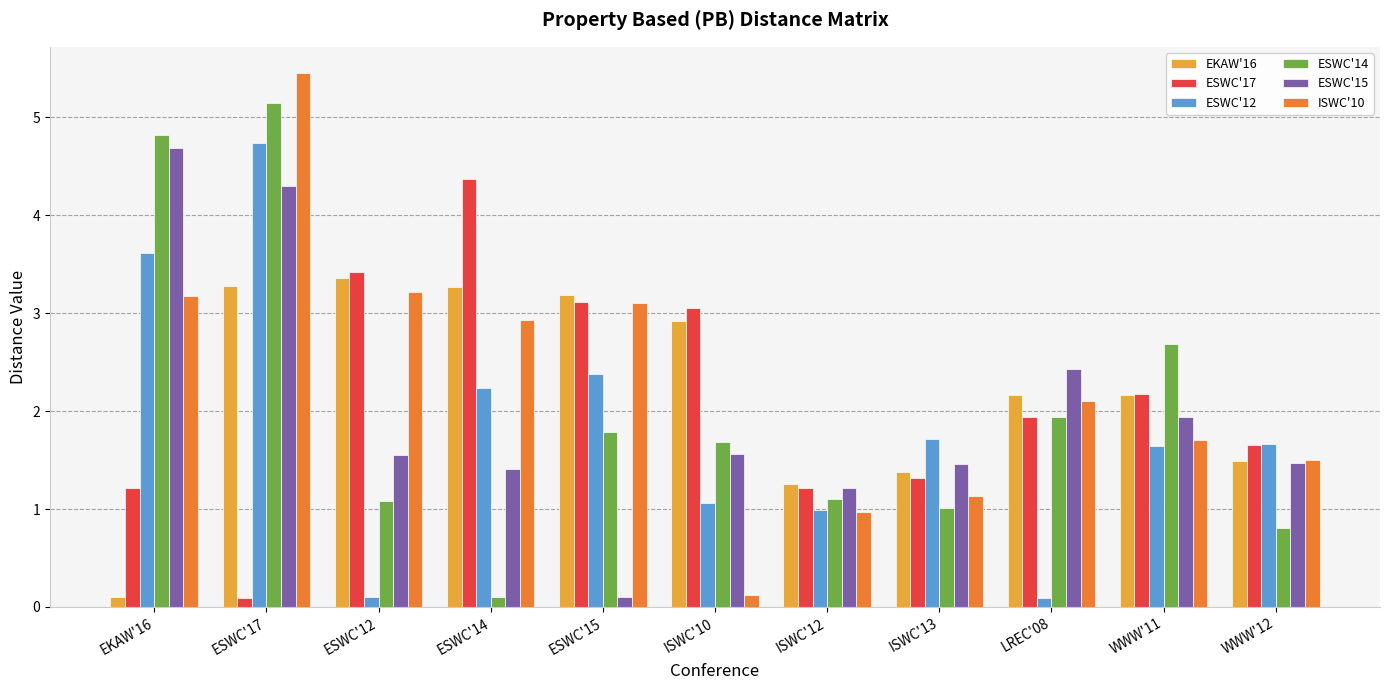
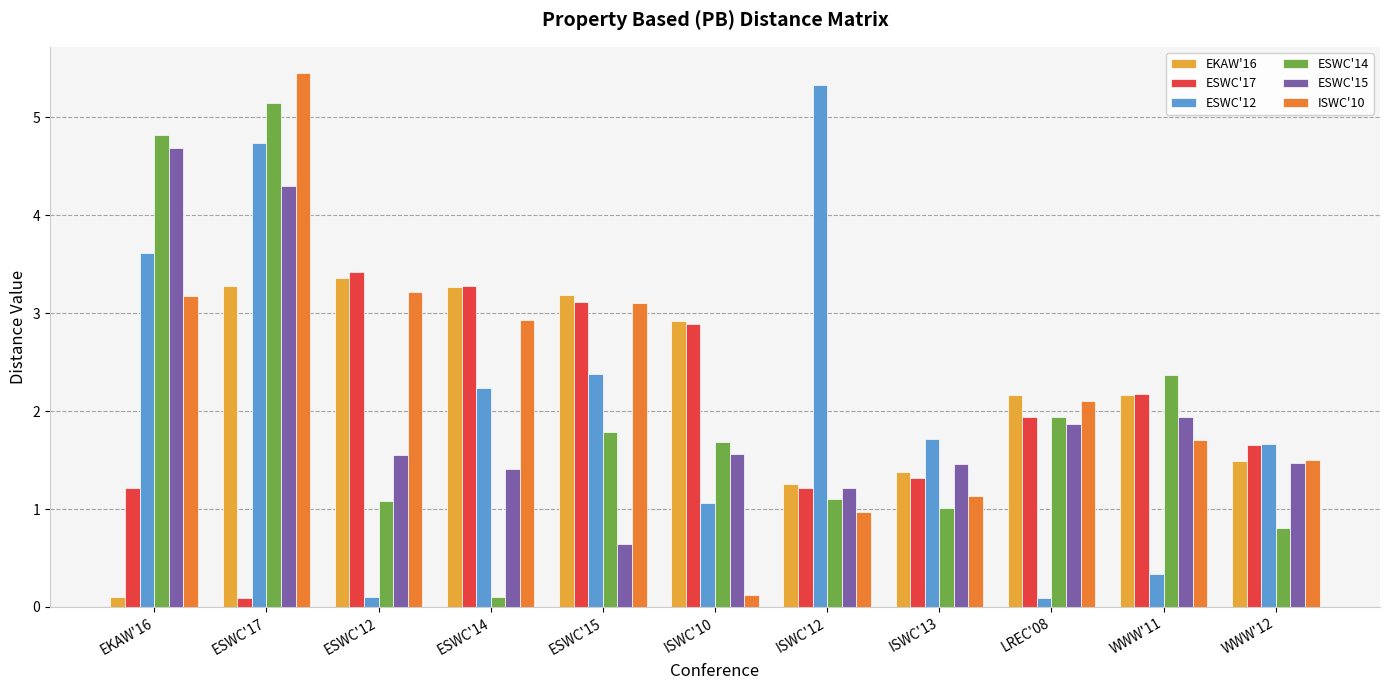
ESWC'17, ESWC'14: 4.4 -> 3.3
ESWC'15, ESWC'15: 0.1 -> 0.6
ESWC'17, ISWC'10: 3.1 -> 2.9
ESWC'12, ISWC'12: 1.0 -> 5.3
ESWC'15, LREC'08: 2.4 -> 1.9
ESWC'12, WWW'11: 1.6 -> 0.3
ESWC'14, WWW'11: 2.7 -> 2.4
